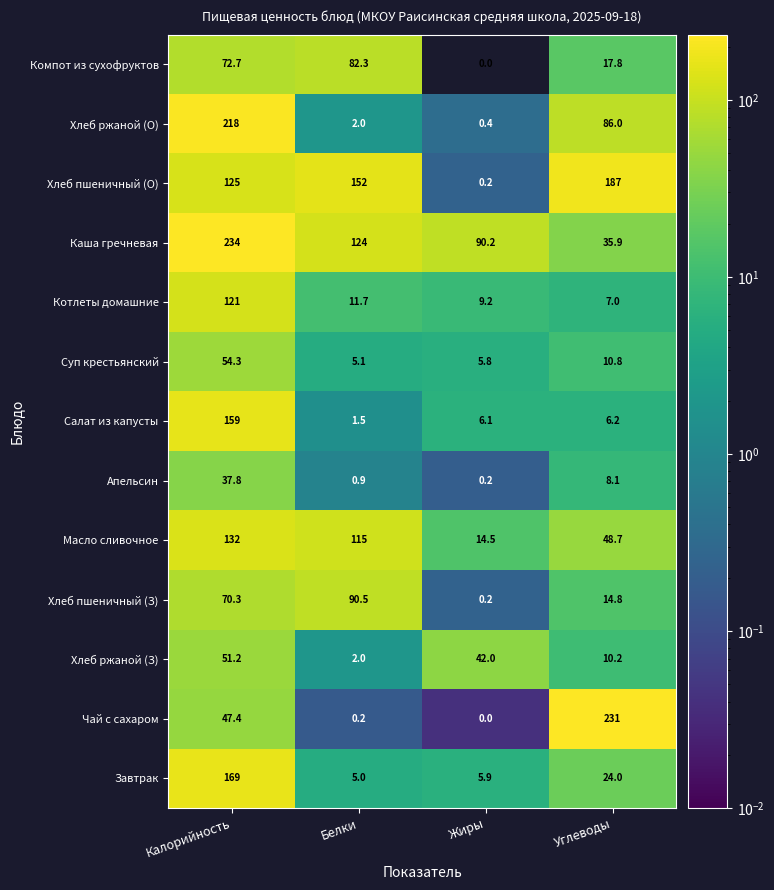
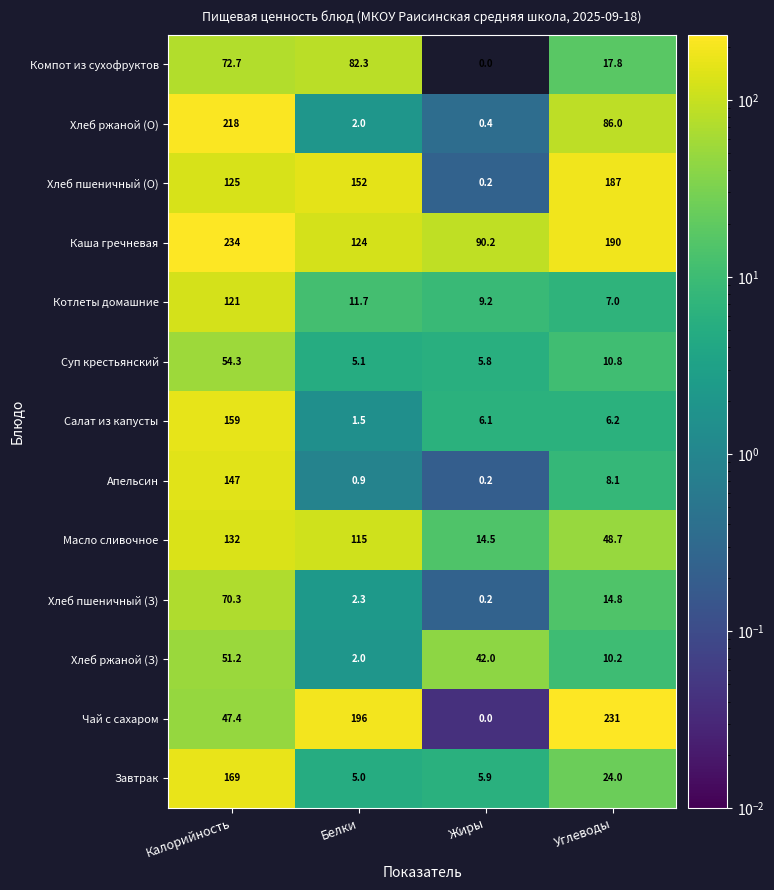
Каша гречневая, Углеводы: 35.9 -> 190
Апельсин, Калорийность: 37.8 -> 147
Хлеб пшеничный (З), Белки: 90.5 -> 2.3
Чай с сахаром, Белки: 0.2 -> 196
